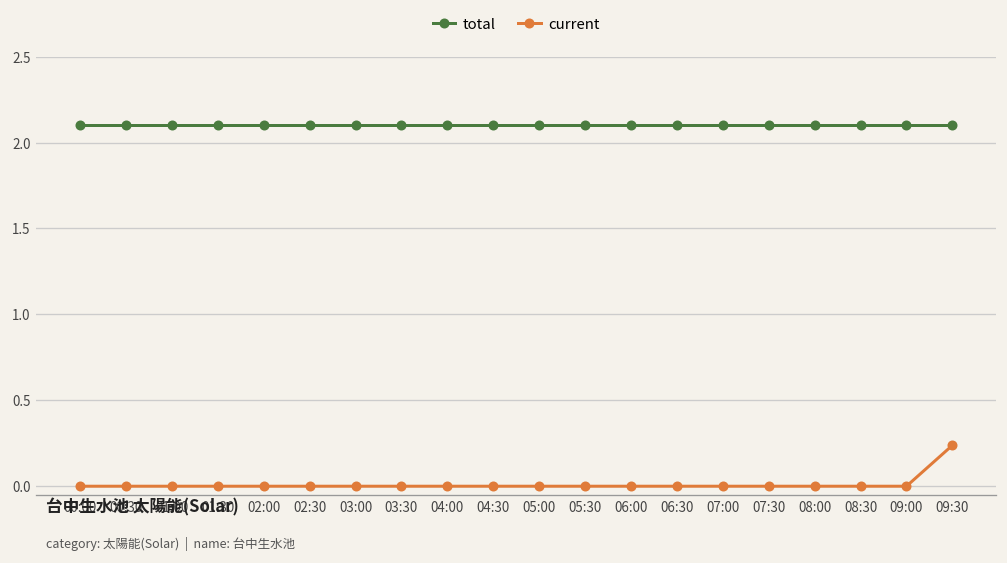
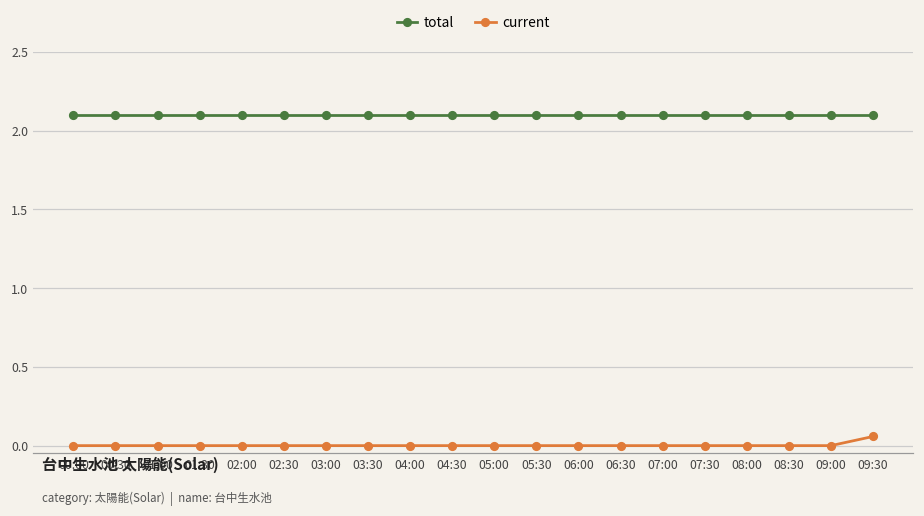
current, 09:30: 0.24 -> 0.06
